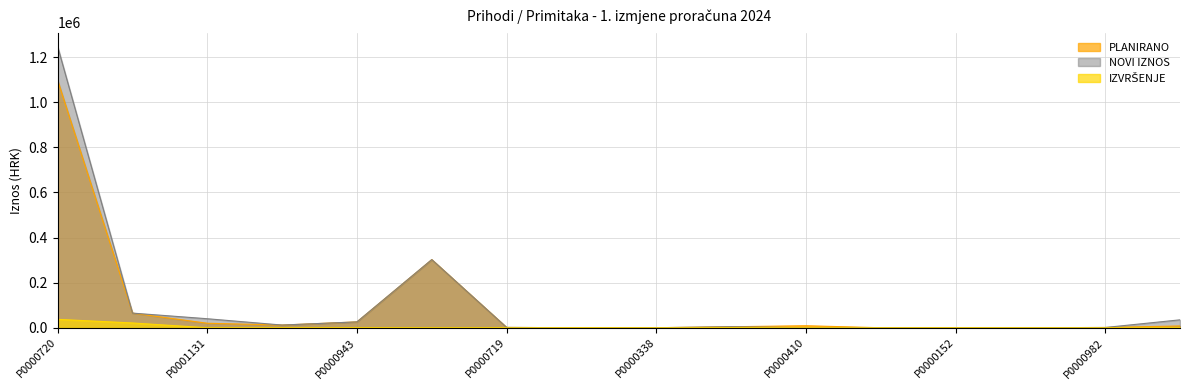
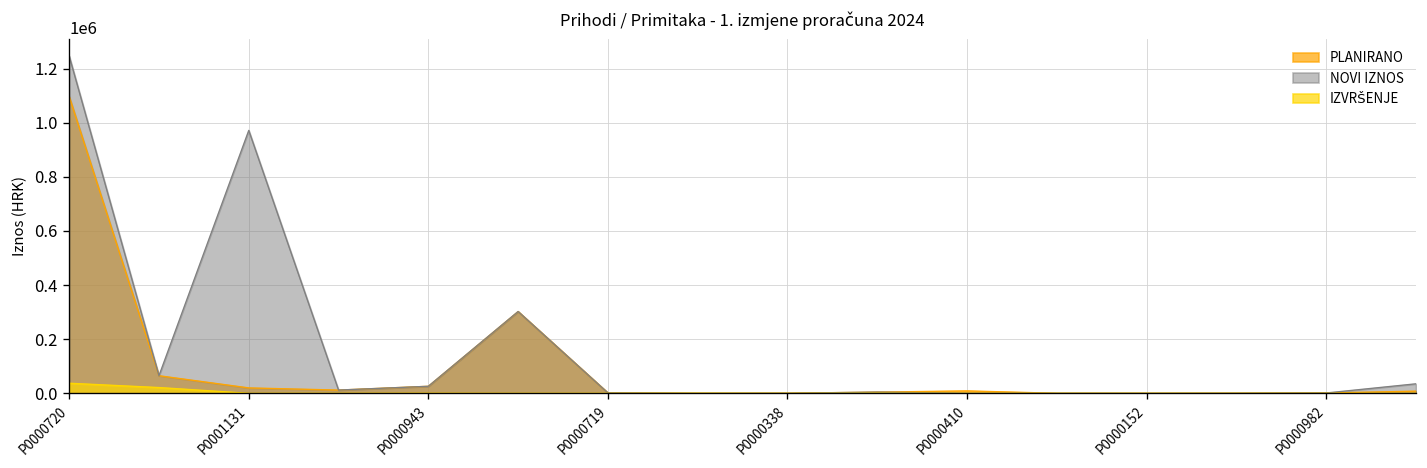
NOVI IZNOS, P0001131: 40000 -> 970000
